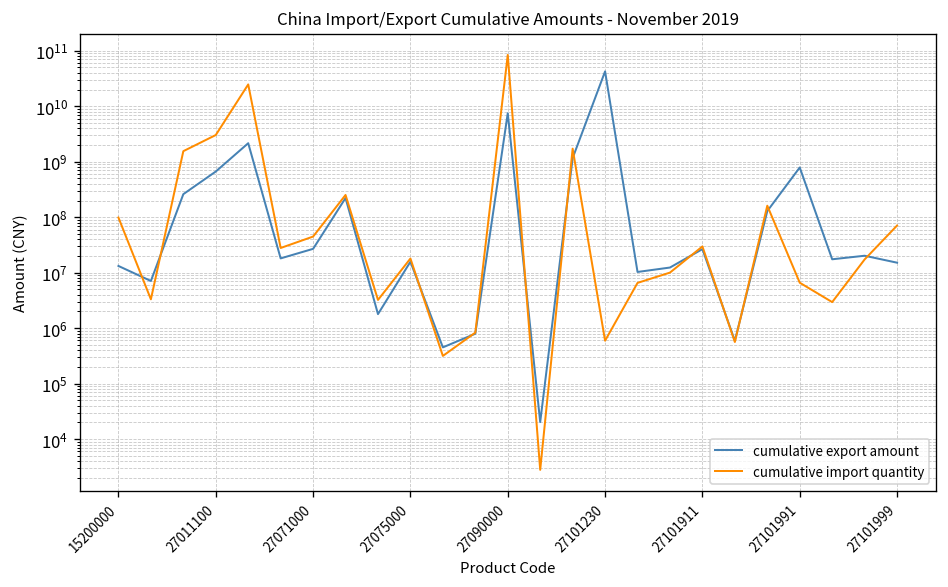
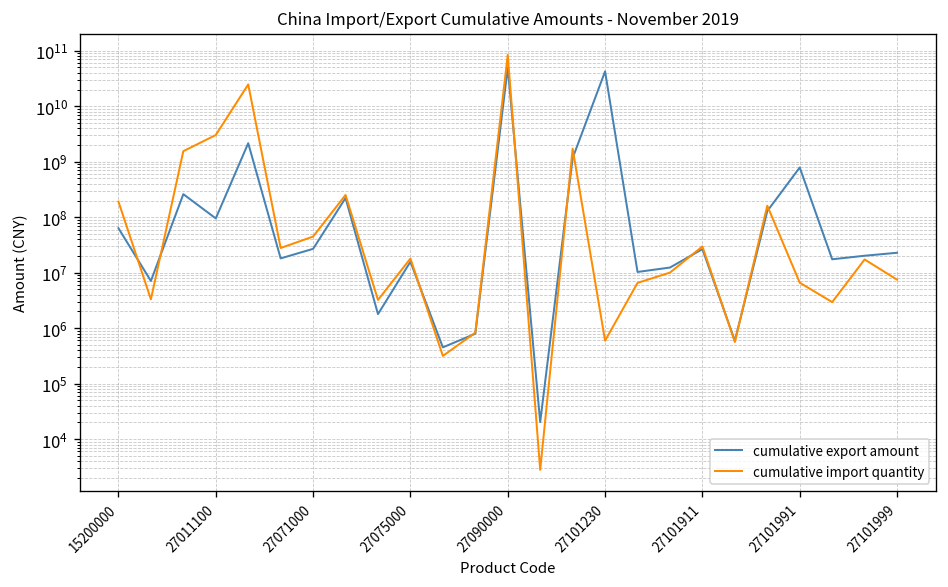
cumulative export amount, 15200000: 13000000 -> 60000000
cumulative import quantity, 15200000: 100000000 -> 190000000
cumulative export amount, 27011100: 700000000 -> 100000000
cumulative export amount, 27090000: 7000000000 -> 50000000000
cumulative export amount, 27101999: 15000000 -> 20000000
cumulative import quantity, 27101999: 70000000 -> 7000000
